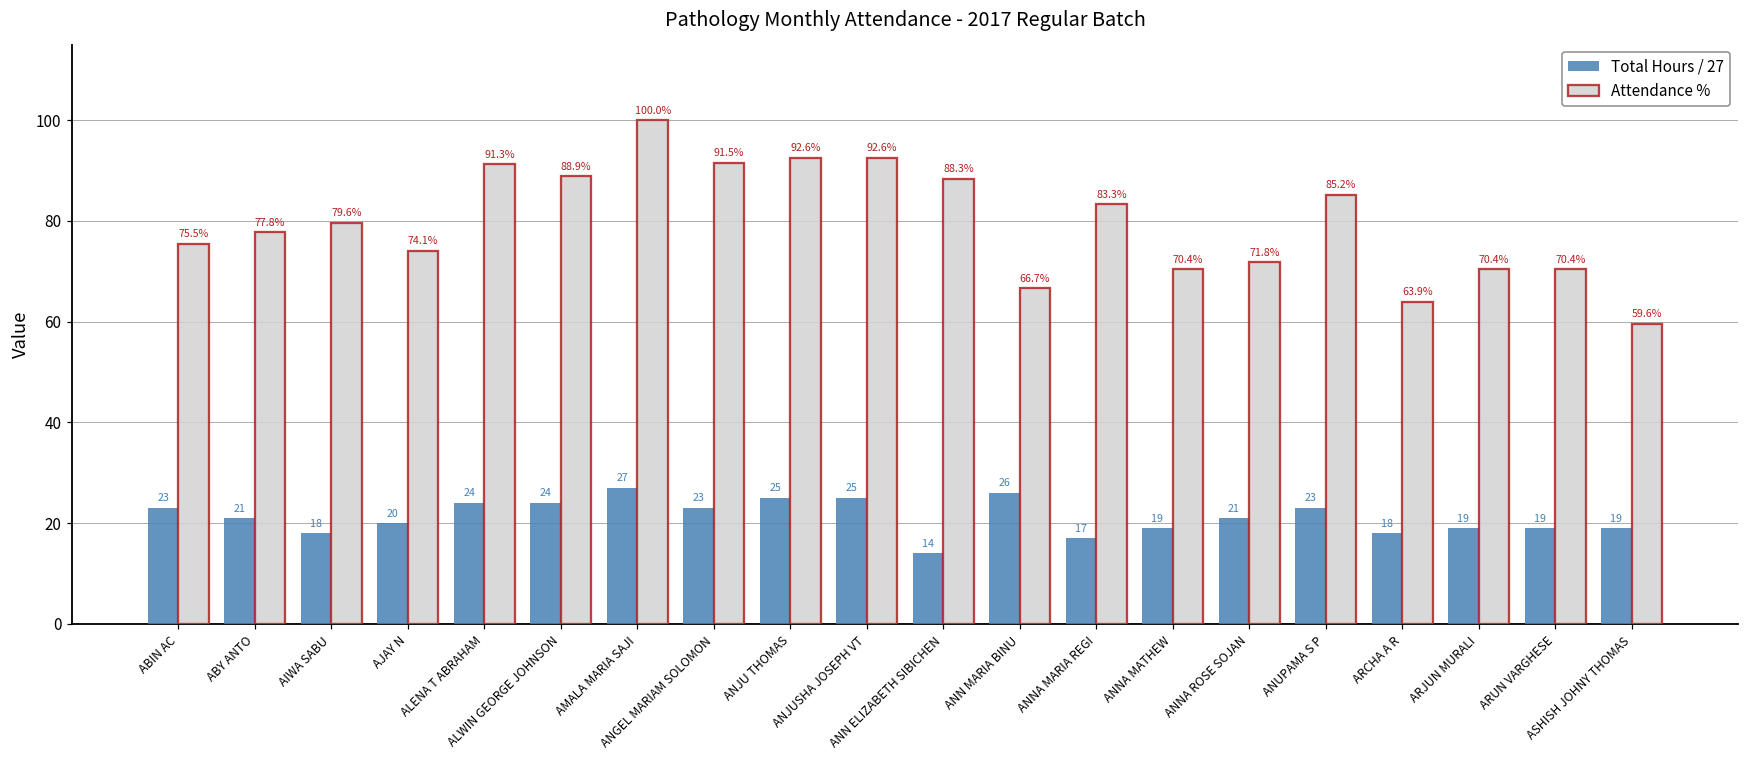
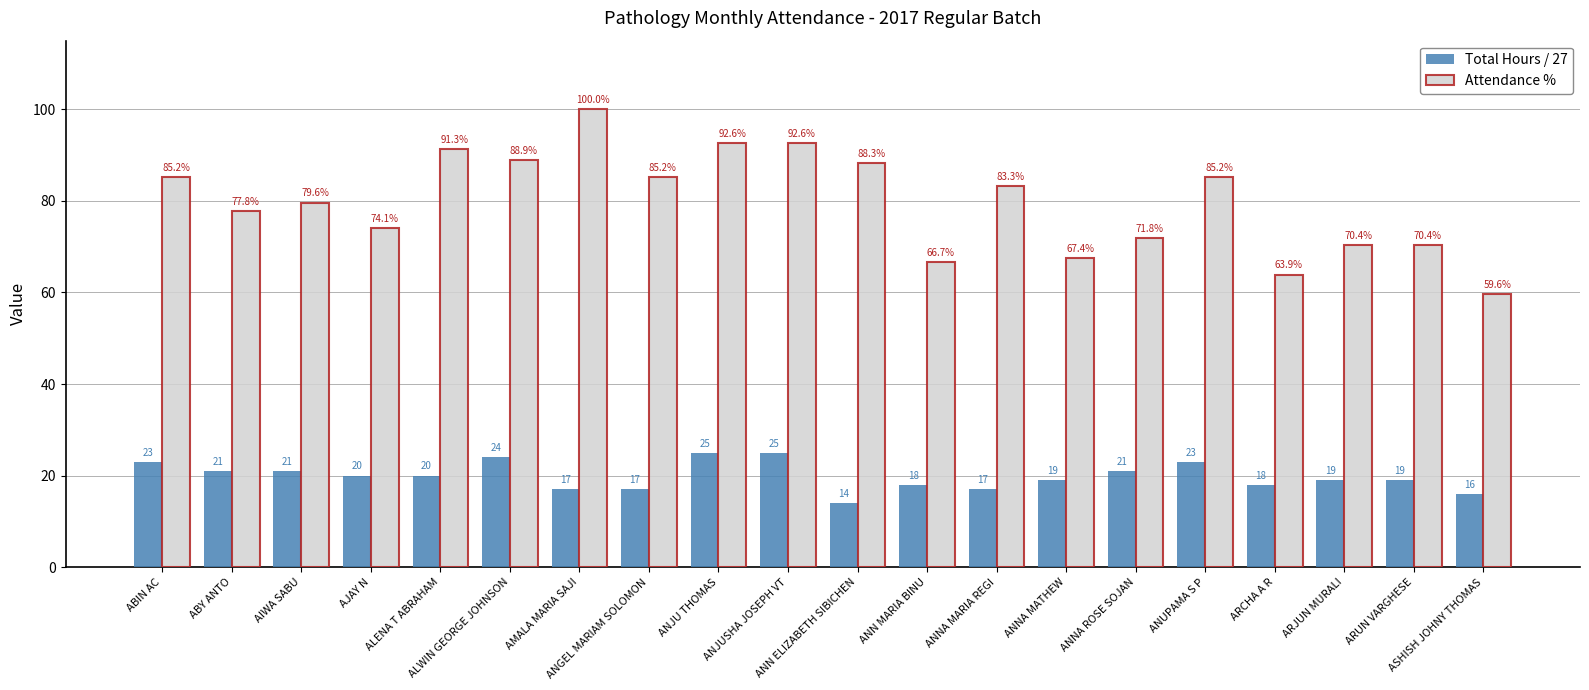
Attendance %, ABIN AC: 75.5% -> 85.2%
Total Hours / 27, AIWA SABU: 18 -> 21
Total Hours / 27, ALENA T ABRAHAM: 24 -> 20
Total Hours / 27, AMALA MARIA SAJI: 27 -> 17
Total Hours / 27, ANGEL MARIAM SOLOMON: 23 -> 17
Attendance %, ANGEL MARIAM SOLOMON: 91.5% -> 85.2%
Total Hours / 27, ANN MARIA BINU: 26 -> 18
Attendance %, ANNA MATHEW: 70.4% -> 67.4%
Total Hours / 27, ASHISH JOHNY THOMAS: 19 -> 16
